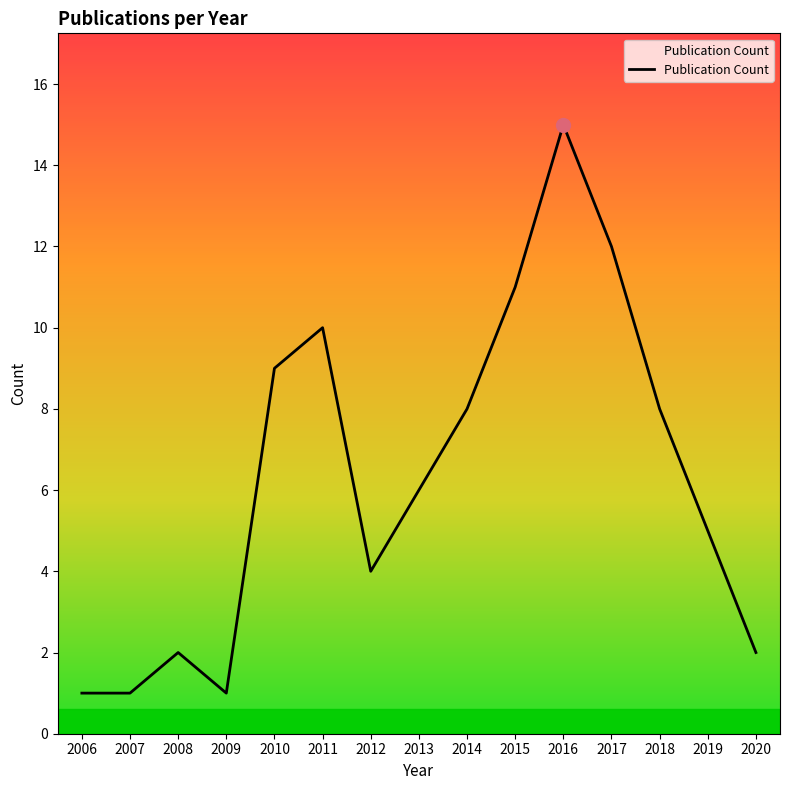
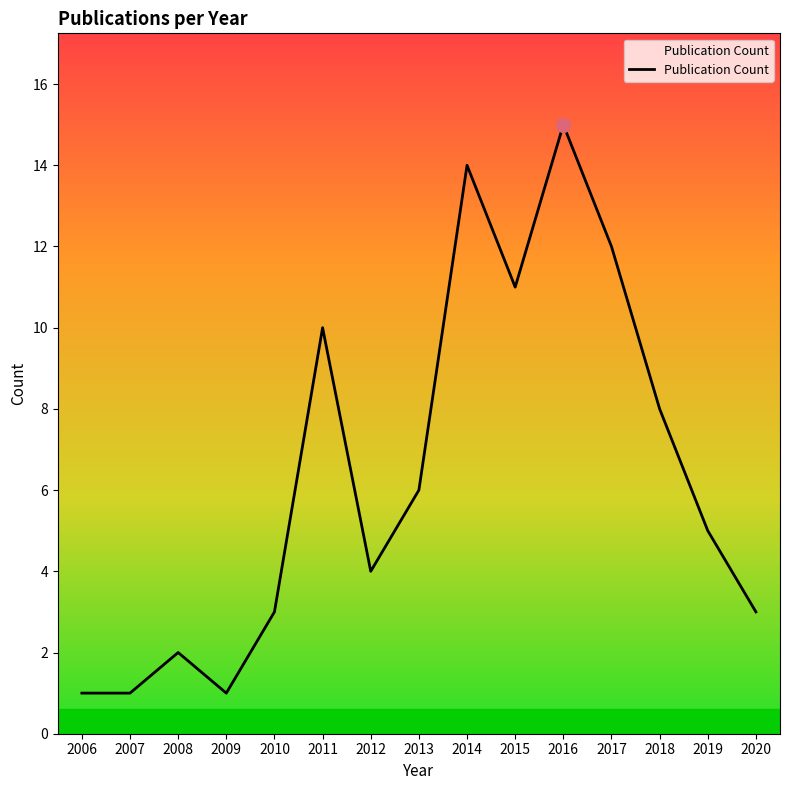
Publication Count, 2010: 9 -> 3
Publication Count, 2014: 8 -> 14
Publication Count, 2020: 2 -> 3
